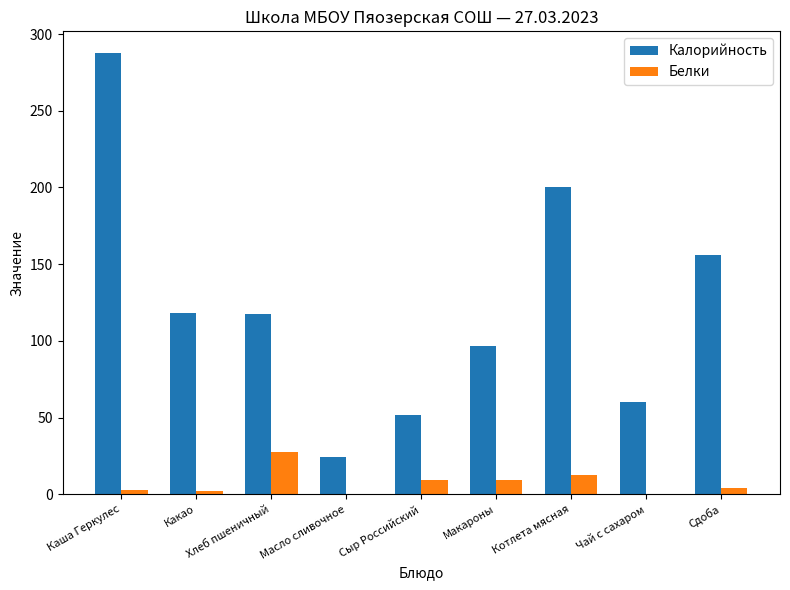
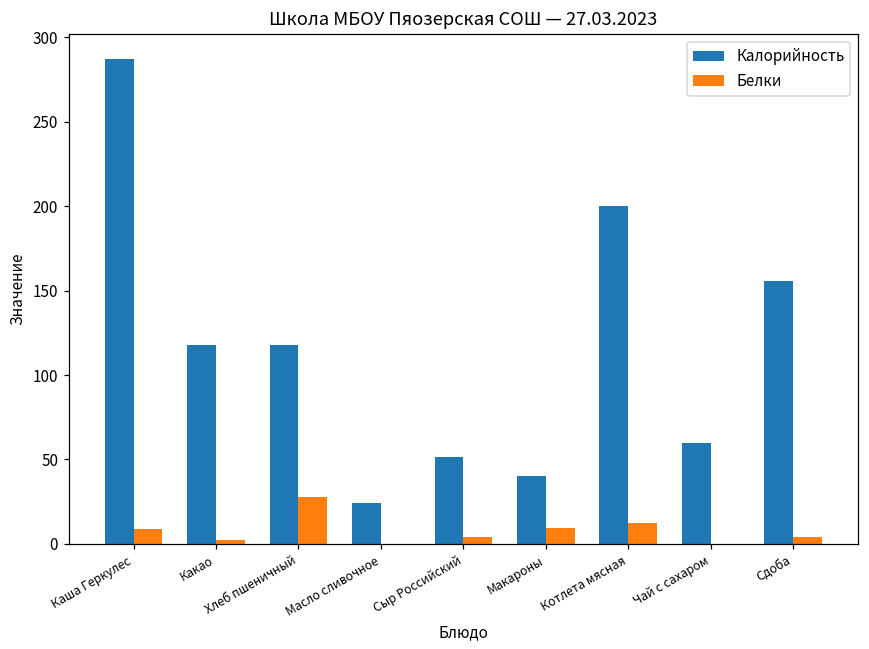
Белки, Каша Геркулес: 3 -> 9
Белки, Сыр Российский: 9 -> 4
Калорийность, Макароны: 97 -> 40
